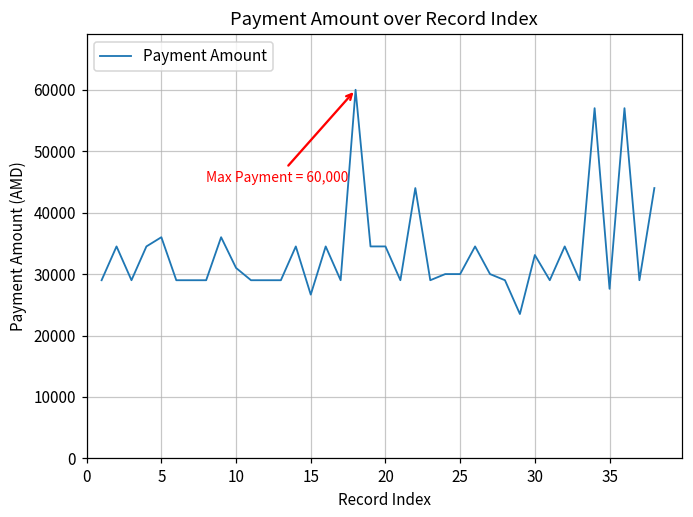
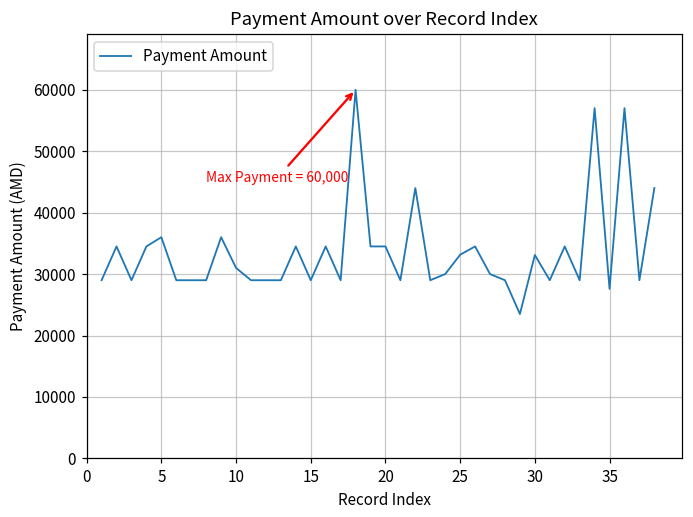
15: 27000 -> 29000
25: 30000 -> 33000
